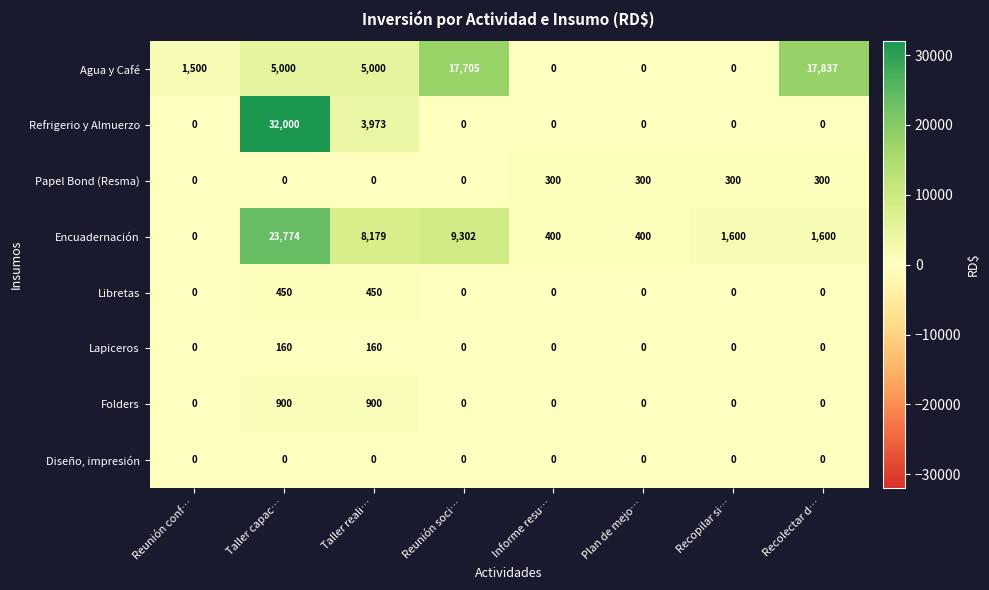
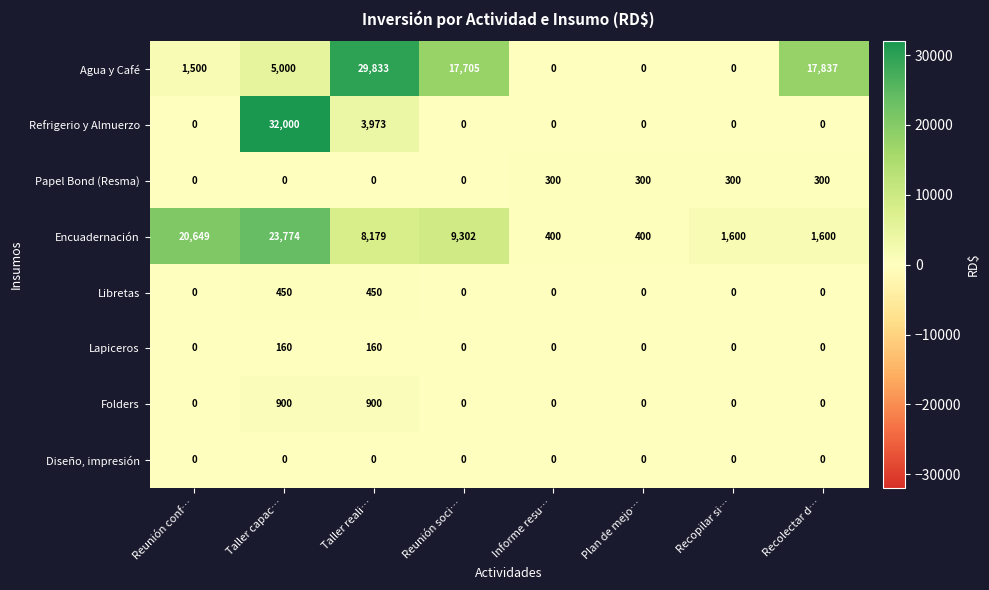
Agua y Café, Taller reali…: 5,000 -> 29,833
Encuadernación, Reunión conf…: 0 -> 20,649
